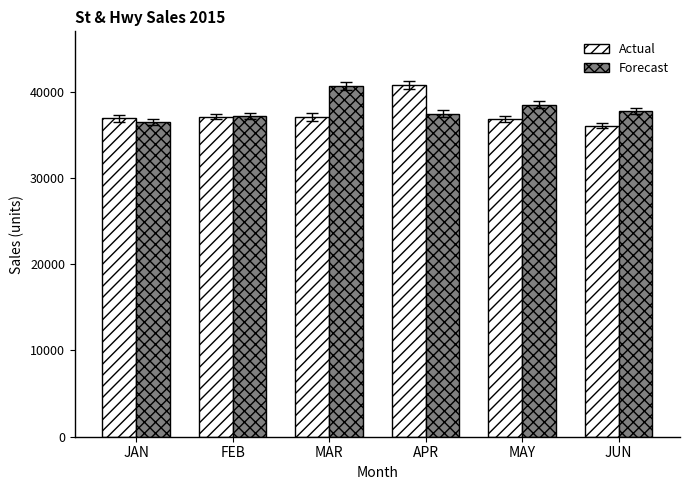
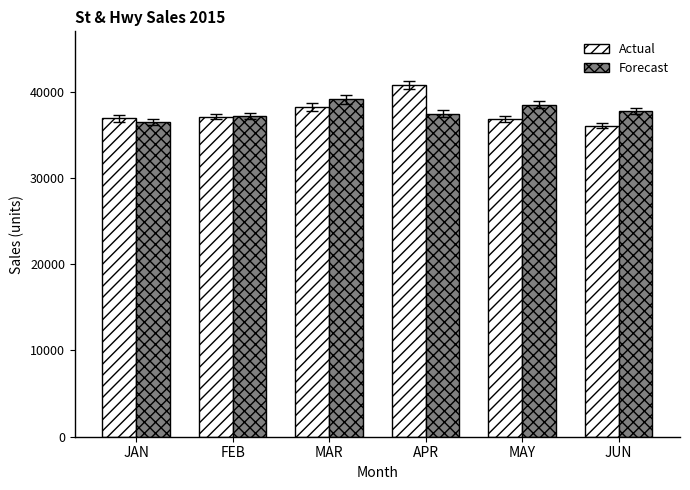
Actual, MAR: 37000 -> 38000
Forecast, MAR: 41000 -> 39000
